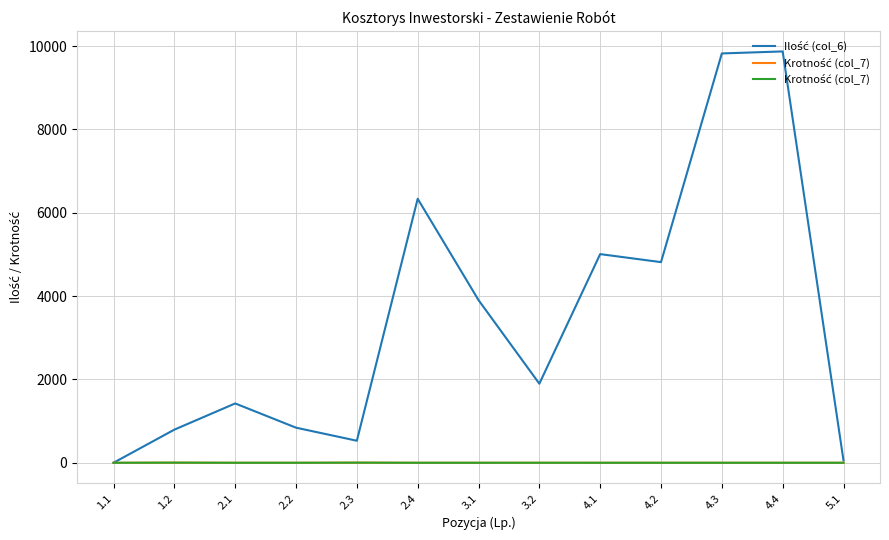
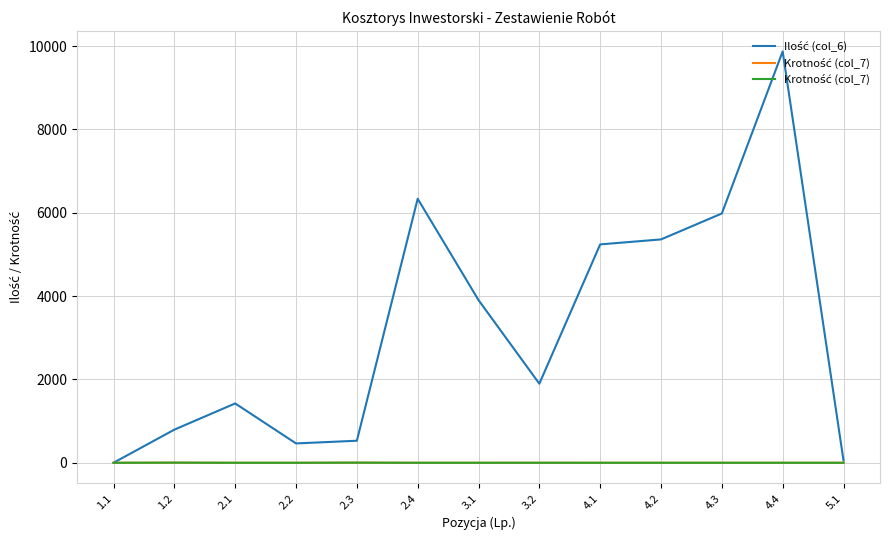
Ilość (col_6), 2.2: 800 -> 500
Ilość (col_6), 4.1: 5000 -> 5200
Ilość (col_6), 4.2: 4800 -> 5400
Ilość (col_6), 4.3: 9800 -> 6000
